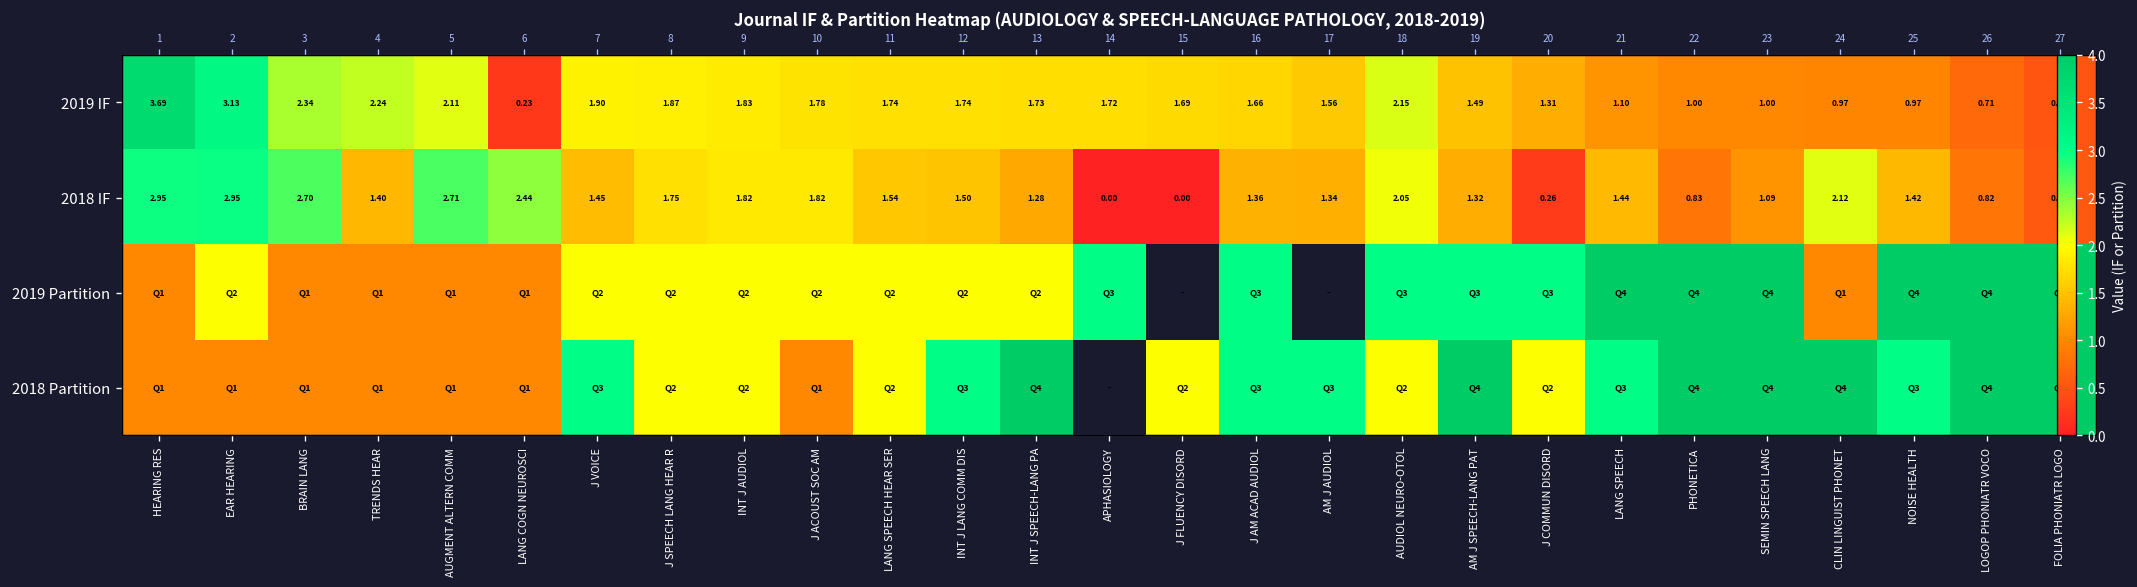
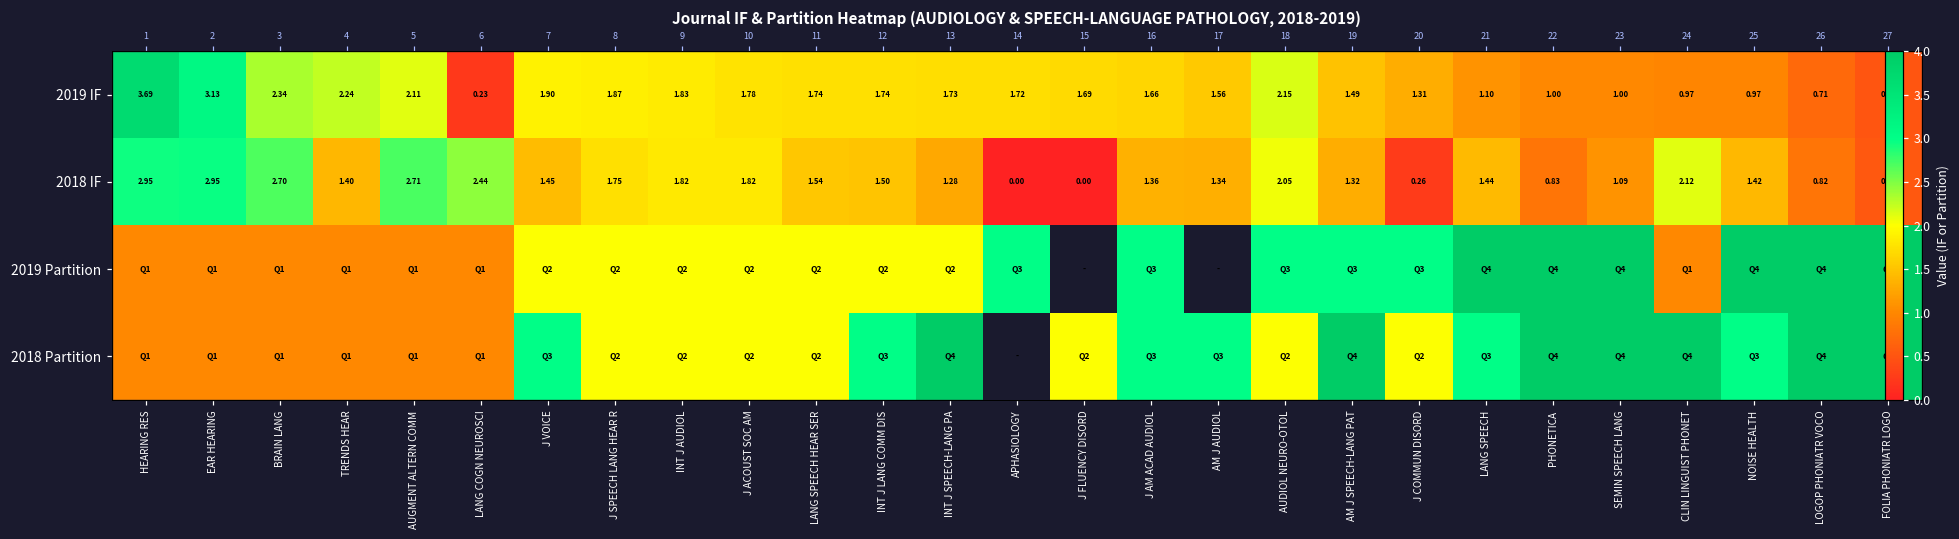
2019 Partition, EAR HEARING: 2 -> 1
2018 Partition, J ACOUST SOC AM: 1 -> 2
